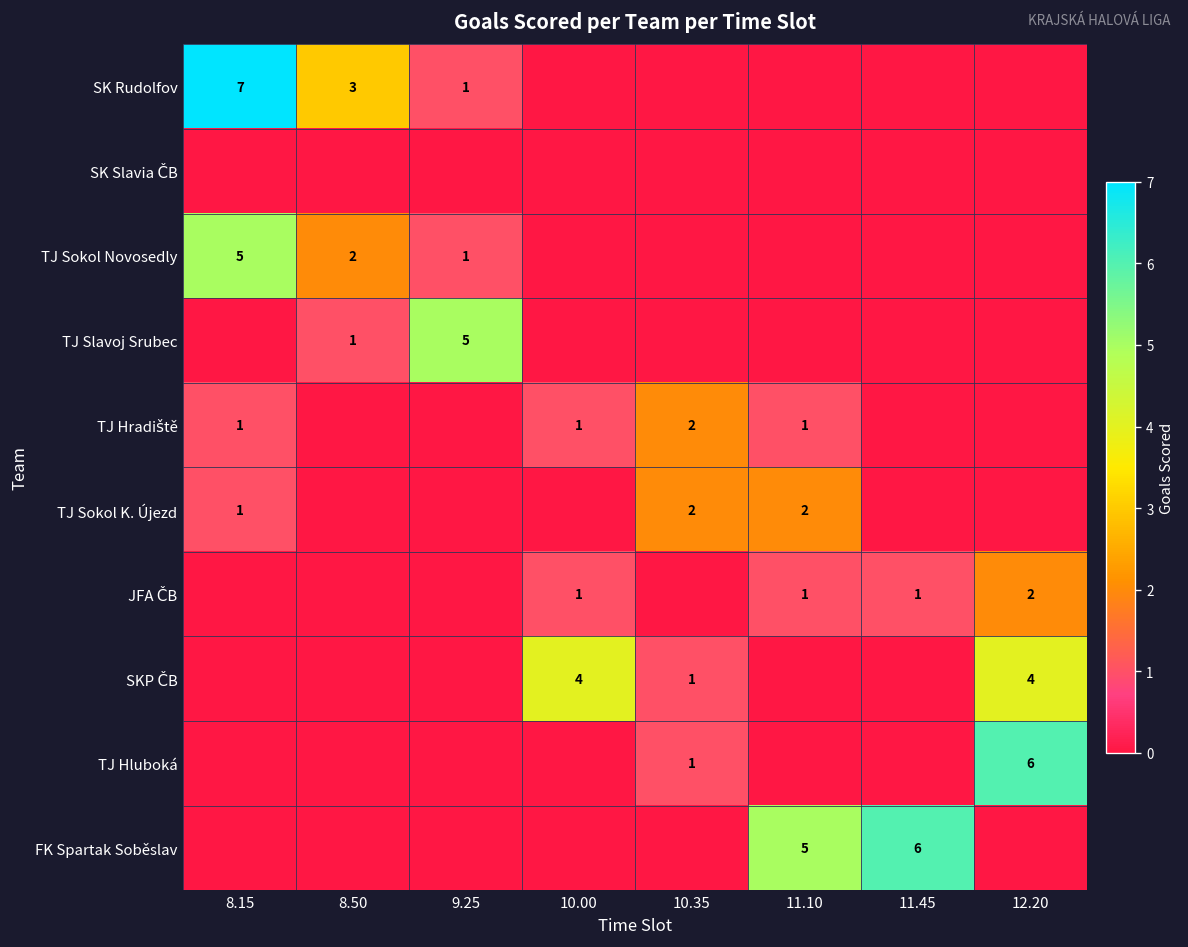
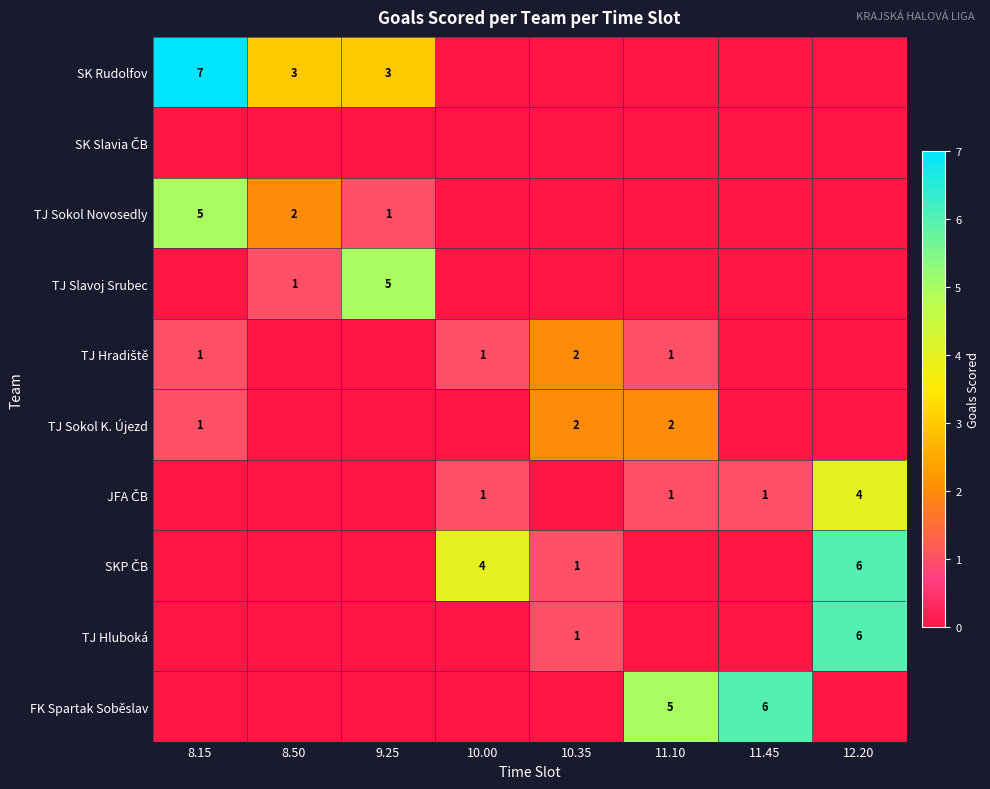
SK Rudolfov, 9.25: 1 -> 3
JFA ČB, 12.20: 2 -> 4
SKP ČB, 12.20: 4 -> 6
